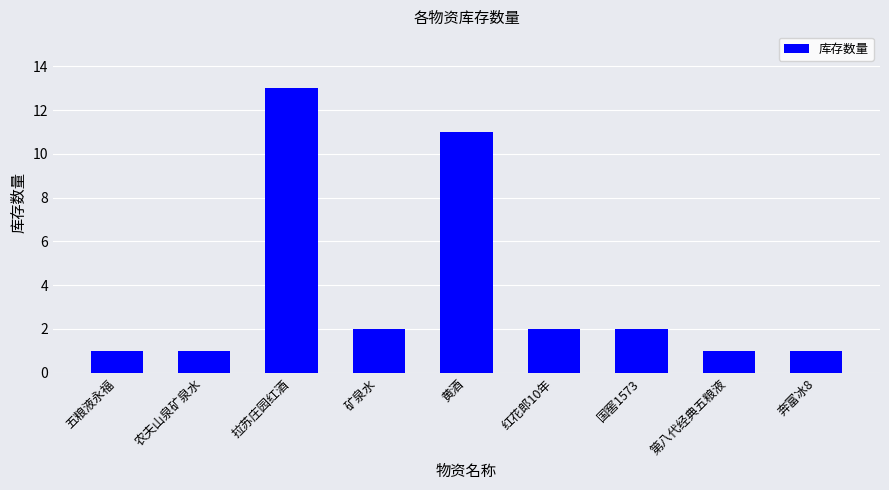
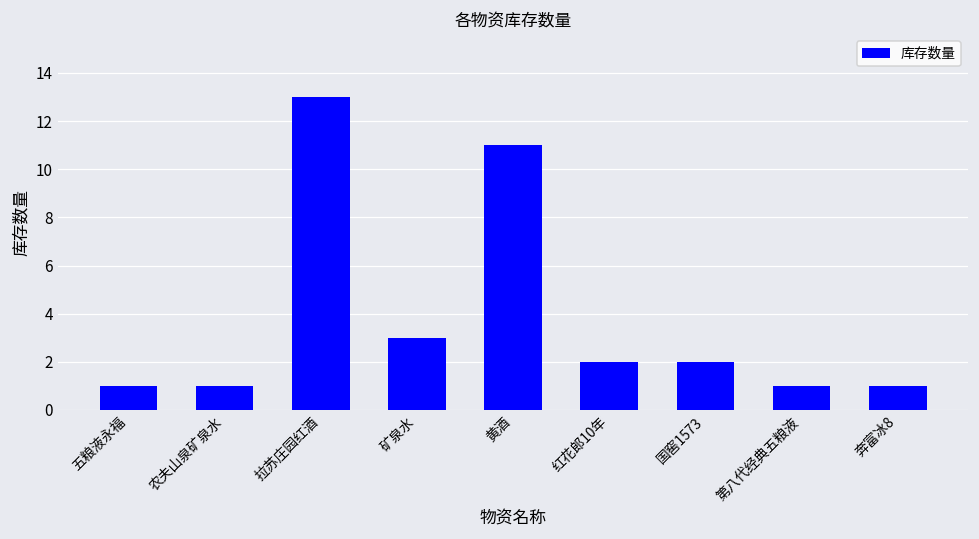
矿泉水: 2 -> 3
